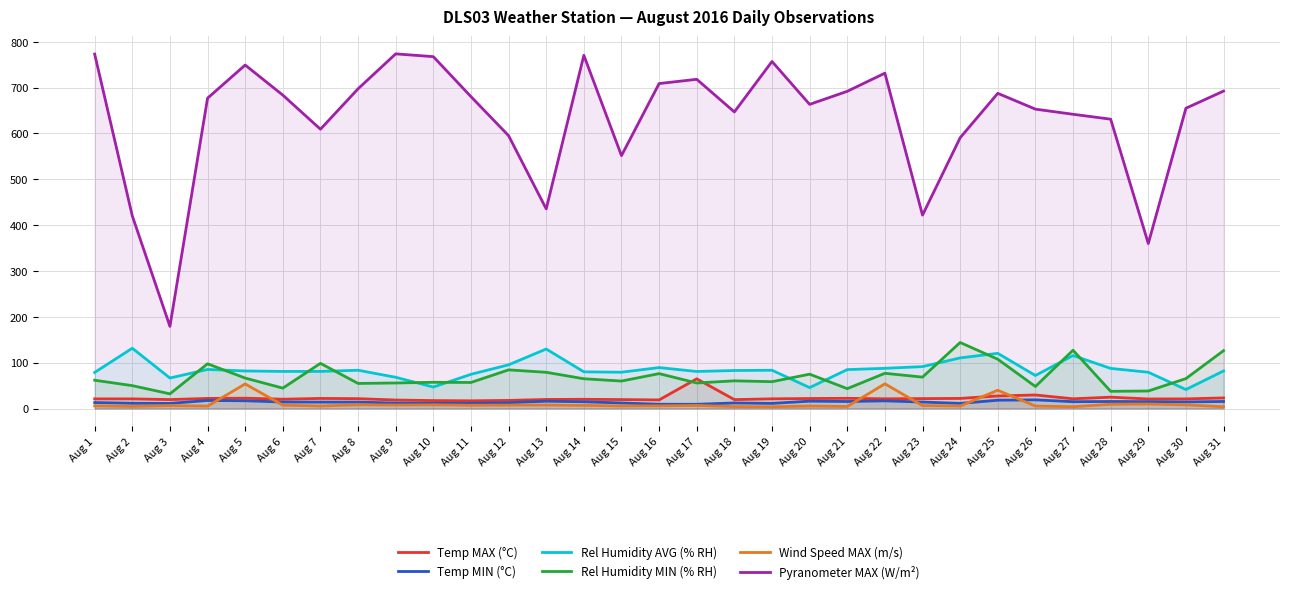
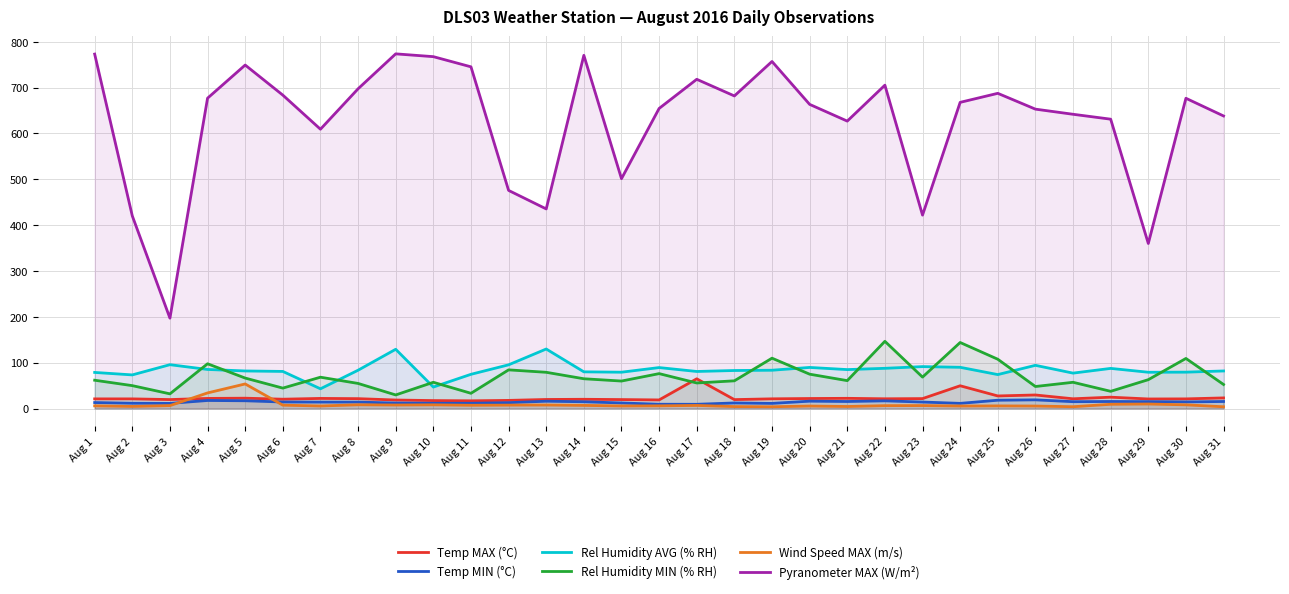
Rel Humidity AVG (% RH), Aug 2: 130 -> 70
Rel Humidity AVG (% RH), Aug 3: 70 -> 100
Pyranometer MAX (W/m²), Aug 3: 180 -> 200
Wind Speed MAX (m/s), Aug 4: 10 -> 30
Rel Humidity AVG (% RH), Aug 7: 80 -> 40
Rel Humidity MIN (% RH), Aug 7: 100 -> 70
Rel Humidity AVG (% RH), Aug 9: 70 -> 130
Rel Humidity MIN (% RH), Aug 9: 60 -> 30
Rel Humidity MIN (% RH), Aug 11: 60 -> 30
Pyranometer MAX (W/m²), Aug 11: 680 -> 750
Pyranometer MAX (W/m²), Aug 12: 600 -> 480
Pyranometer MAX (W/m²), Aug 15: 550 -> 500
Pyranometer MAX (W/m²), Aug 16: 710 -> 650
Pyranometer MAX (W/m²), Aug 18: 650 -> 680
Rel Humidity MIN (% RH), Aug 19: 60 -> 110
Rel Humidity AVG (% RH), Aug 20: 50 -> 90
Rel Humidity MIN (% RH), Aug 21: 40 -> 60
Pyranometer MAX (W/m²), Aug 21: 690 -> 630
Rel Humidity MIN (% RH), Aug 22: 80 -> 150
Wind Speed MAX (m/s), Aug 22: 50 -> 10
Pyranometer MAX (W/m²), Aug 22: 730 -> 710
Temp MAX (°C), Aug 24: 20 -> 50
Rel Humidity AVG (% RH), Aug 24: 110 -> 90
Pyranometer MAX (W/m²), Aug 24: 590 -> 670
Rel Humidity AVG (% RH), Aug 25: 120 -> 70
Wind Speed MAX (m/s), Aug 25: 40 -> 10
Rel Humidity AVG (% RH), Aug 26: 70 -> 90
Rel Humidity AVG (% RH), Aug 27: 120 -> 80
Rel Humidity MIN (% RH), Aug 27: 130 -> 60
Rel Humidity MIN (% RH), Aug 29: 40 -> 60
Rel Humidity AVG (% RH), Aug 30: 40 -> 80
Rel Humidity MIN (% RH), Aug 30: 70 -> 110
Pyranometer MAX (W/m²), Aug 30: 660 -> 680
Rel Humidity MIN (% RH), Aug 31: 130 -> 50
Pyranometer MAX (W/m²), Aug 31: 690 -> 640
